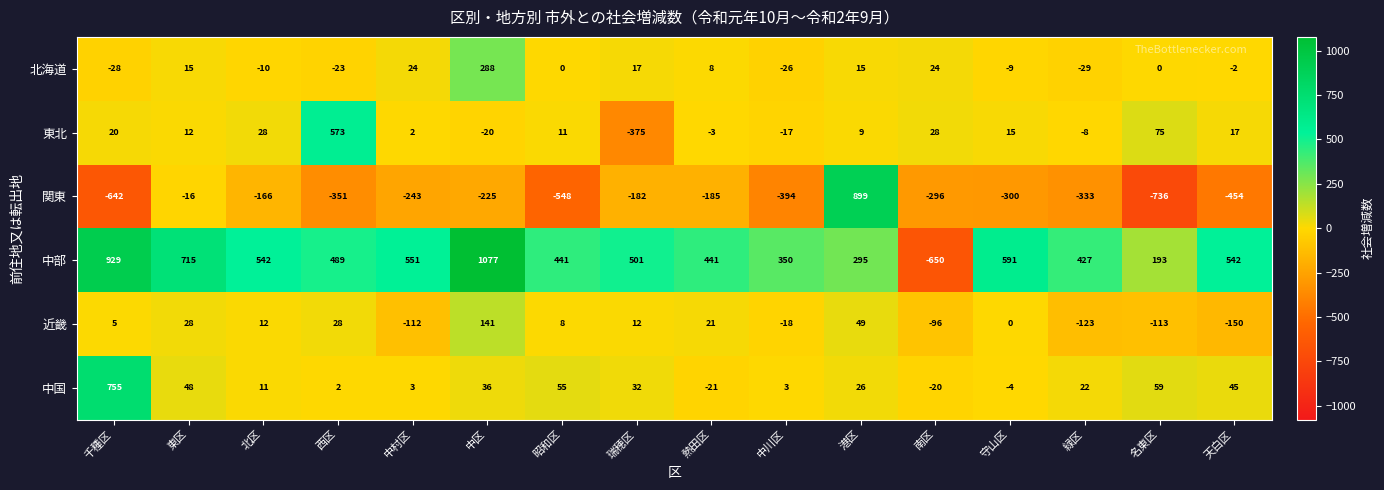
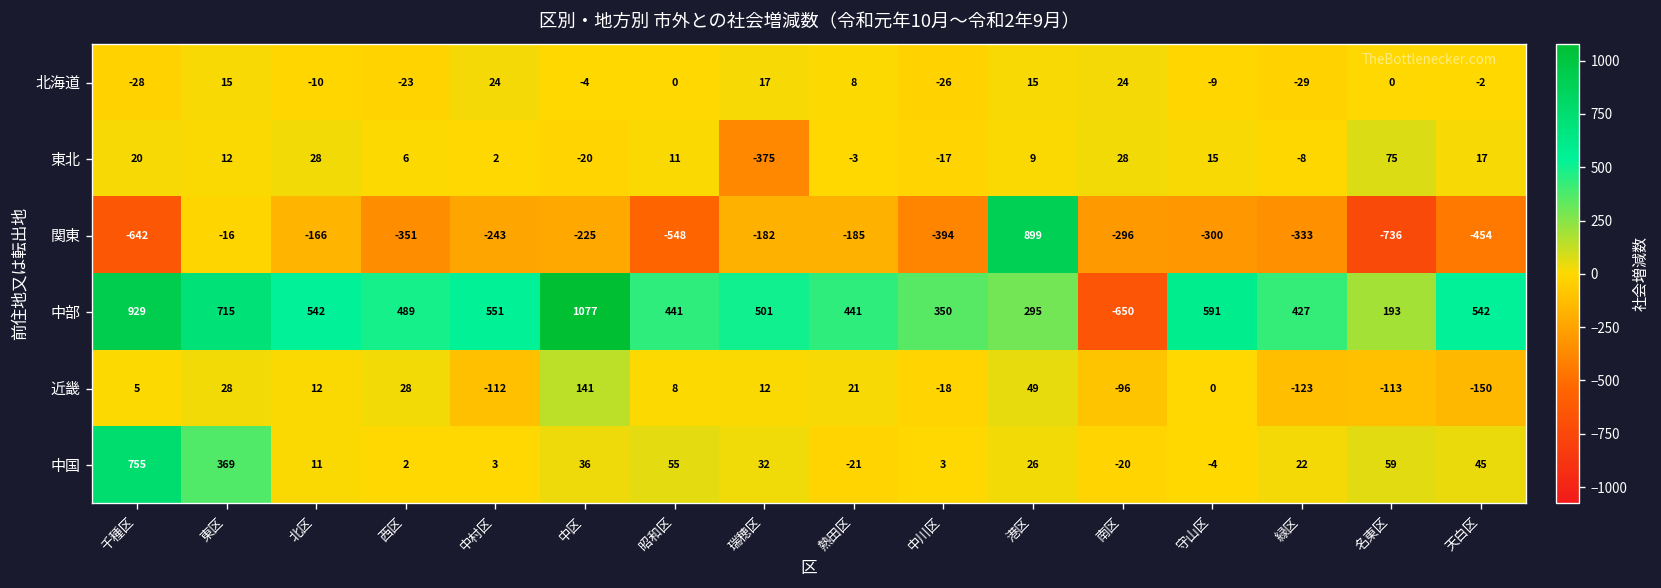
北海道, 中区: 288 -> -4
東北, 西区: 573 -> 6
中国, 東区: 48 -> 369
